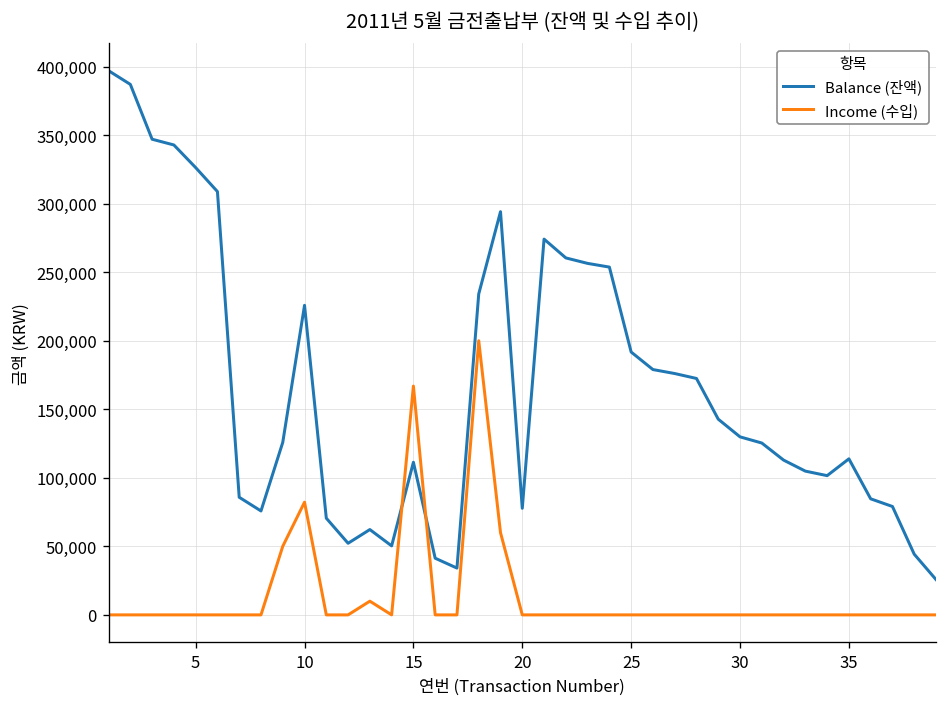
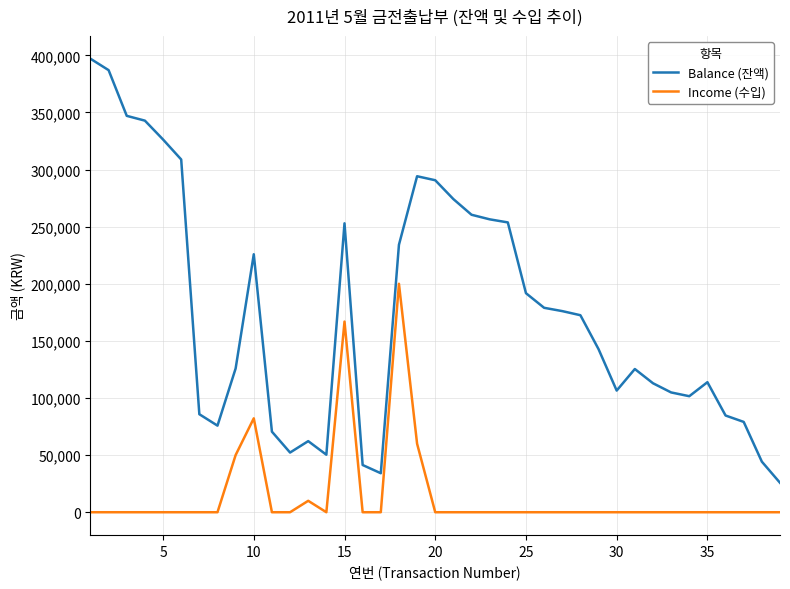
Balance (잔액), 15: 111,000 -> 253,000
Balance (잔액), 20: 78,000 -> 291,000
Balance (잔액), 30: 130,000 -> 107,000
